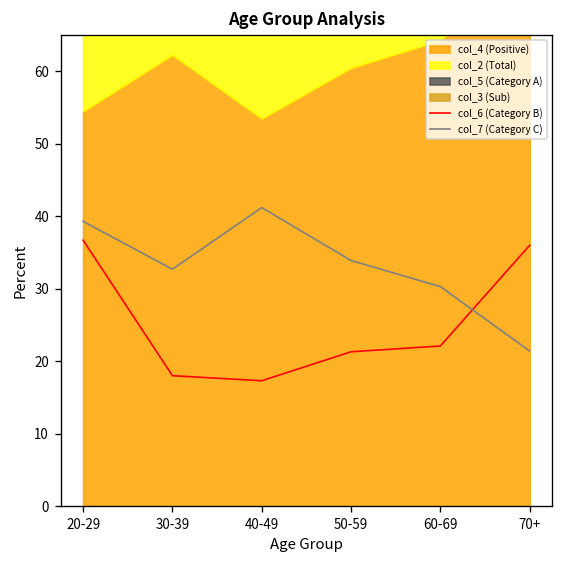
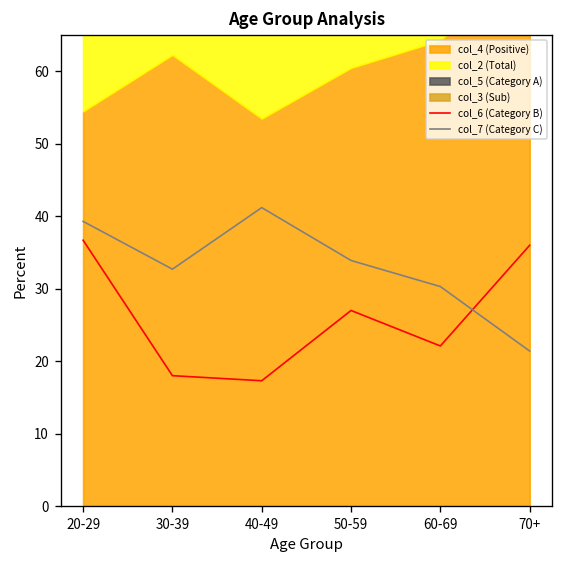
col_6 (Category B), 50-59: 21 -> 27
